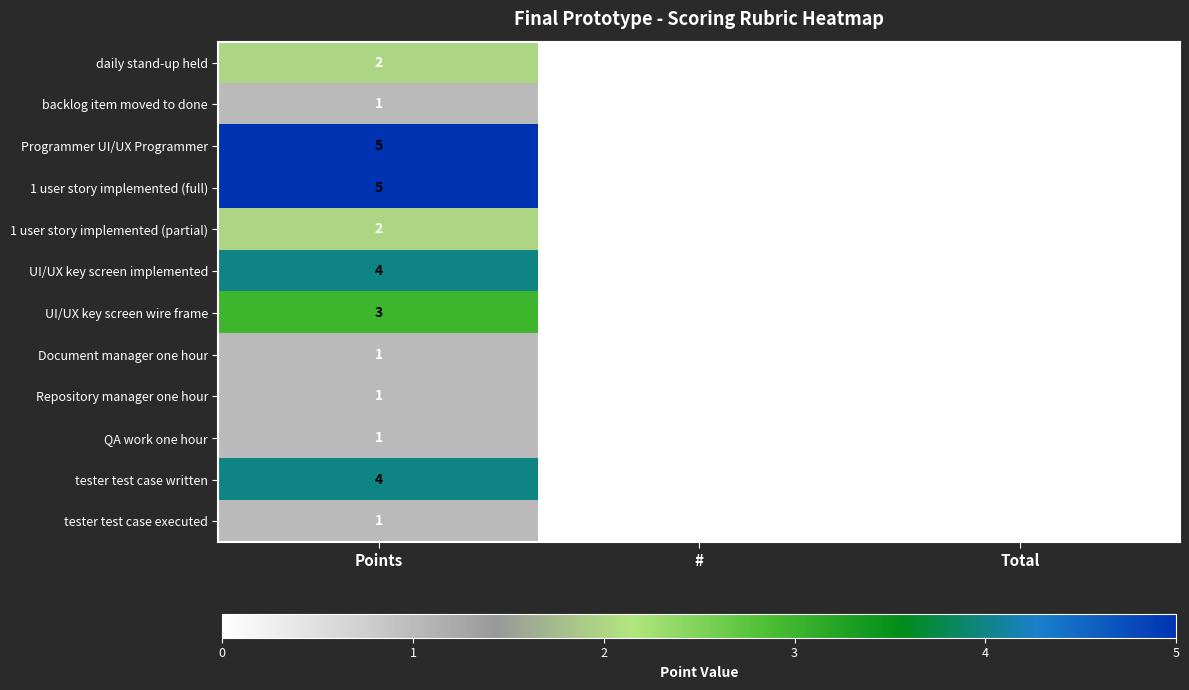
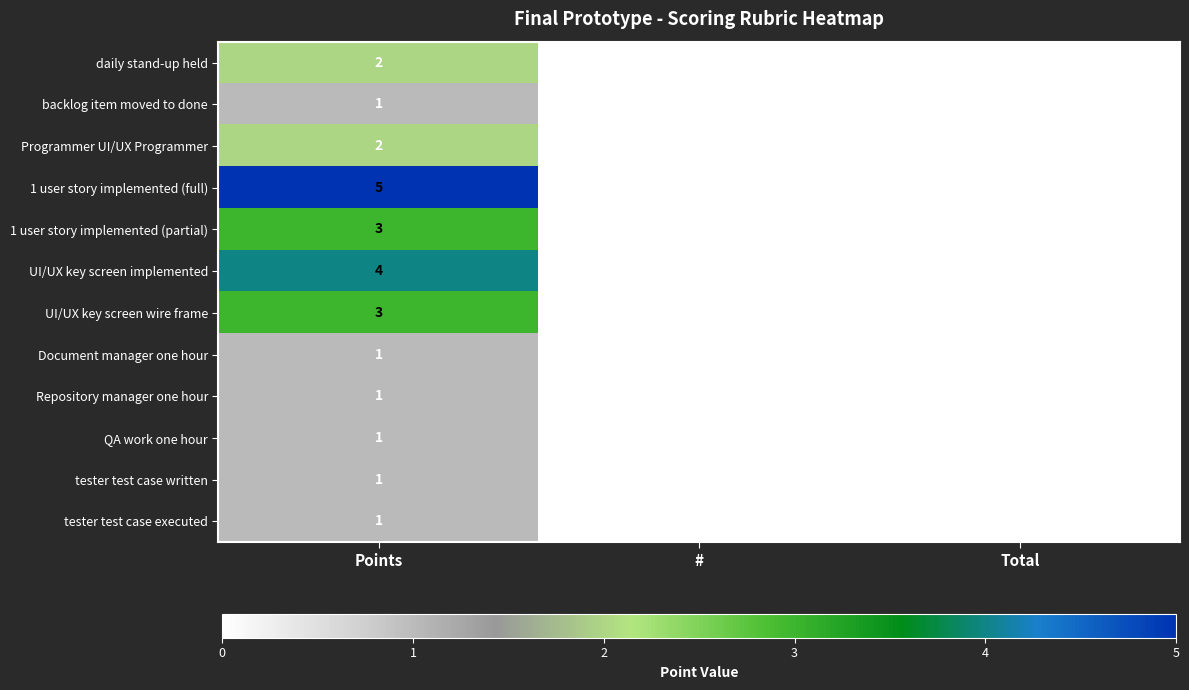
Programmer UI/UX Programmer, Points: 5 -> 2
1 user story implemented (partial), Points: 2 -> 3
tester test case written, Points: 4 -> 1
